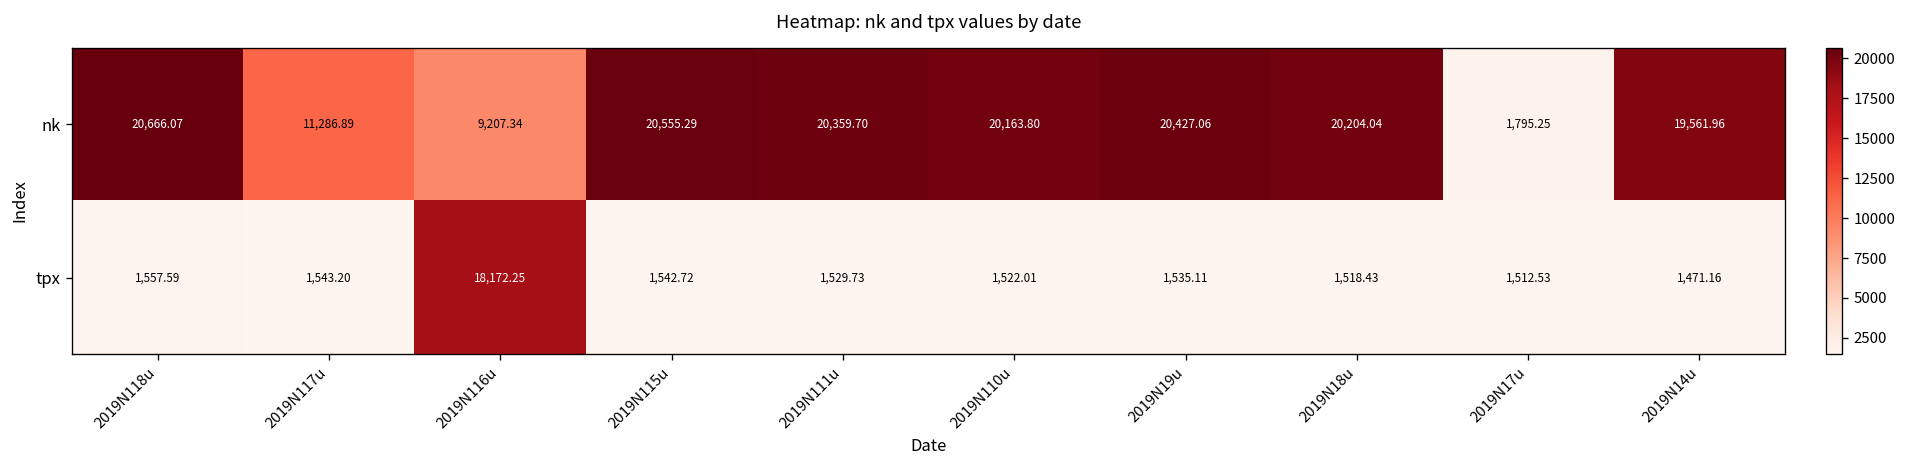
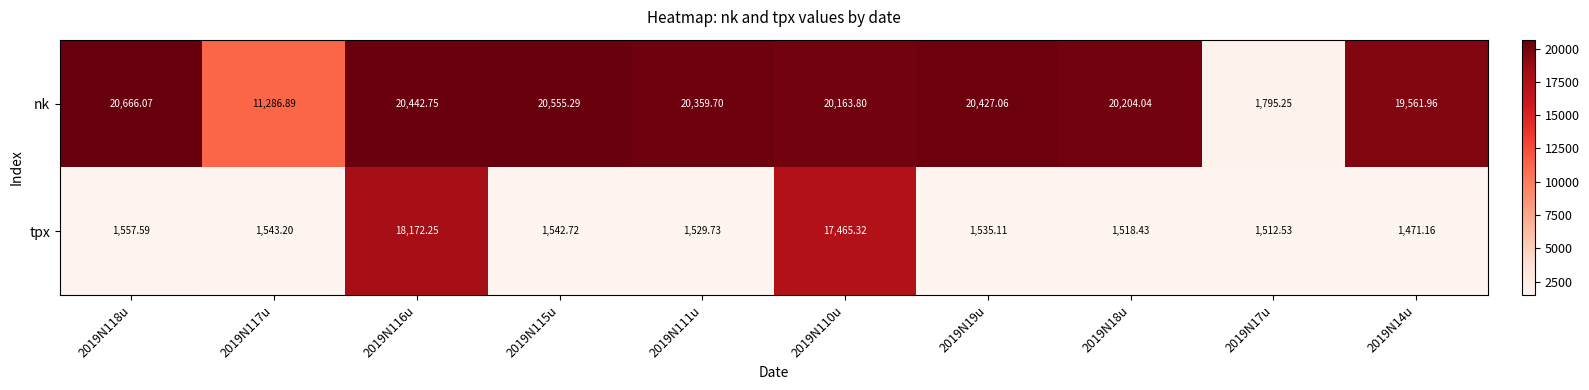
nk, 2019N116u: 9,207.34 -> 20,442.75
tpx, 2019N110u: 1,522.01 -> 17,465.32
